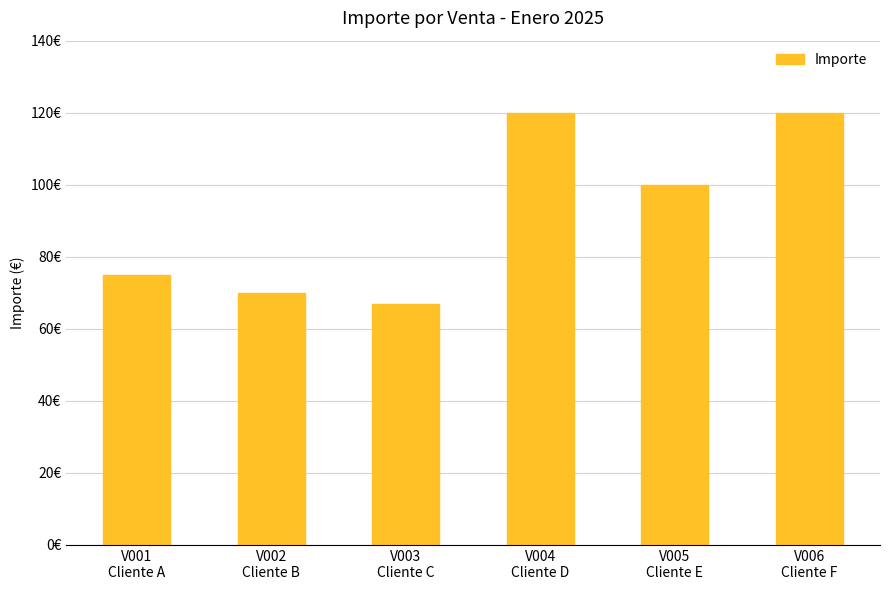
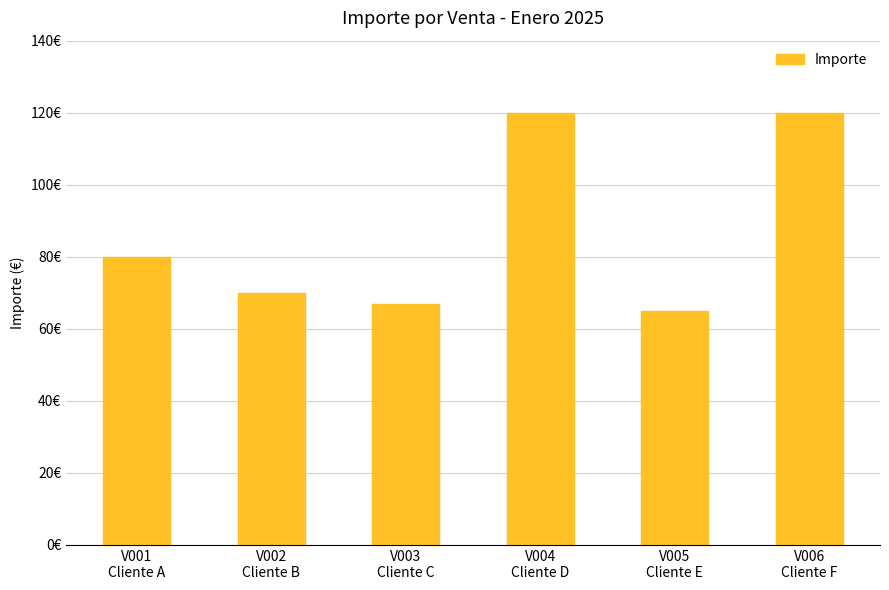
V001 Cliente A: 75€ -> 80€
V005 Cliente E: 100€ -> 65€
